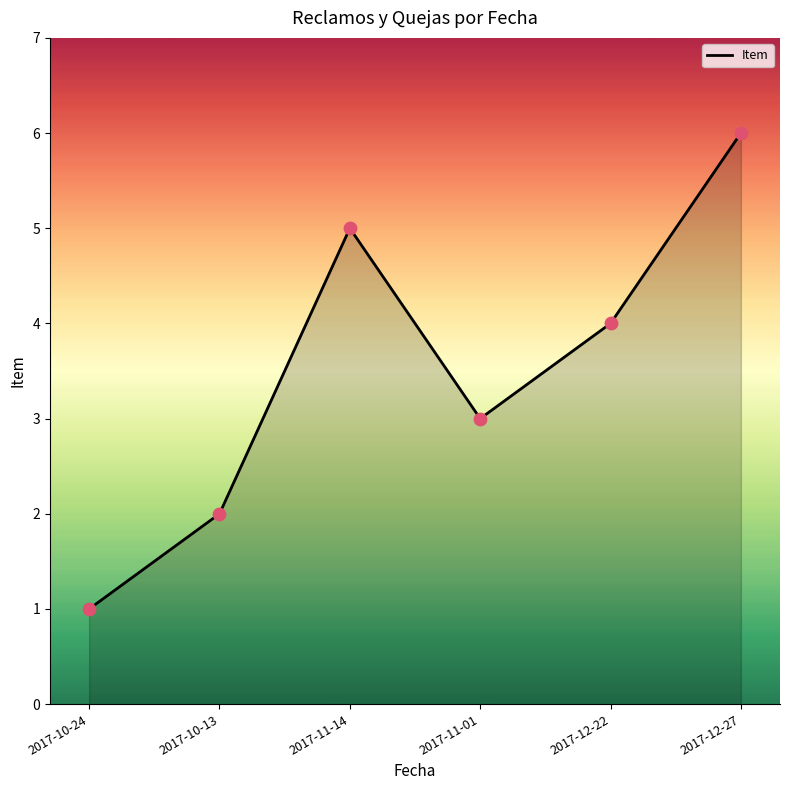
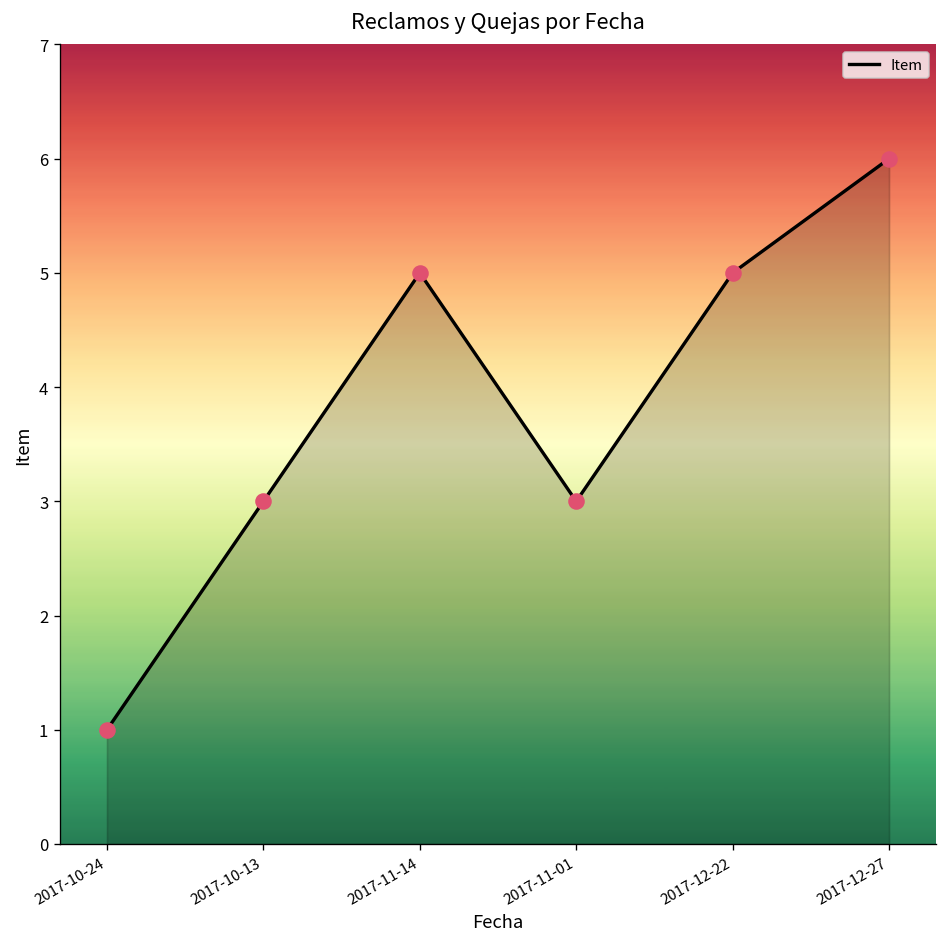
2017-10-13: 2 -> 3
2017-12-22: 4 -> 5
